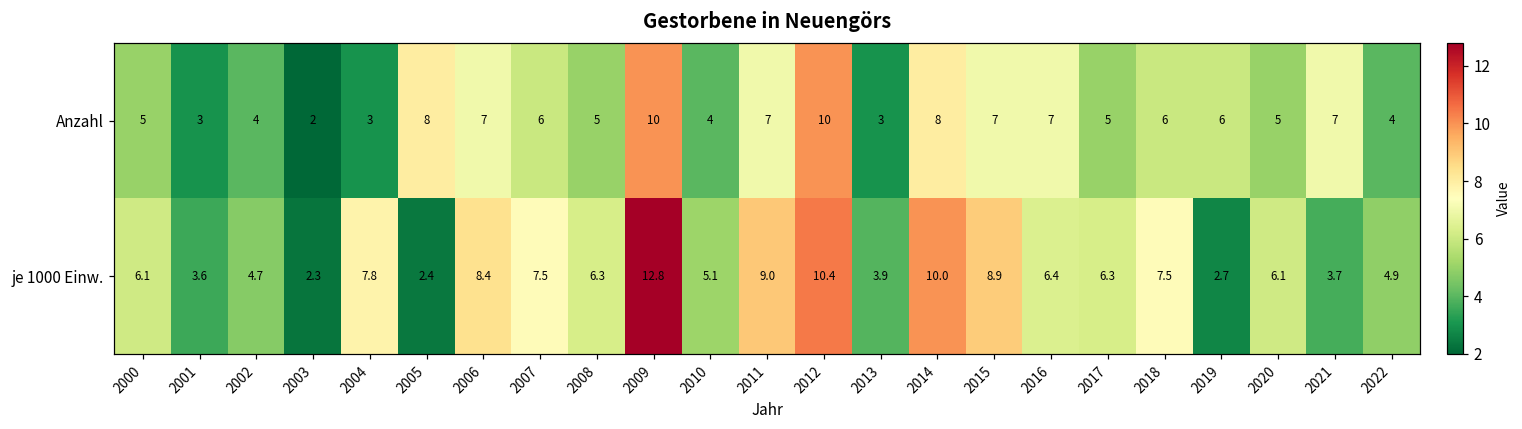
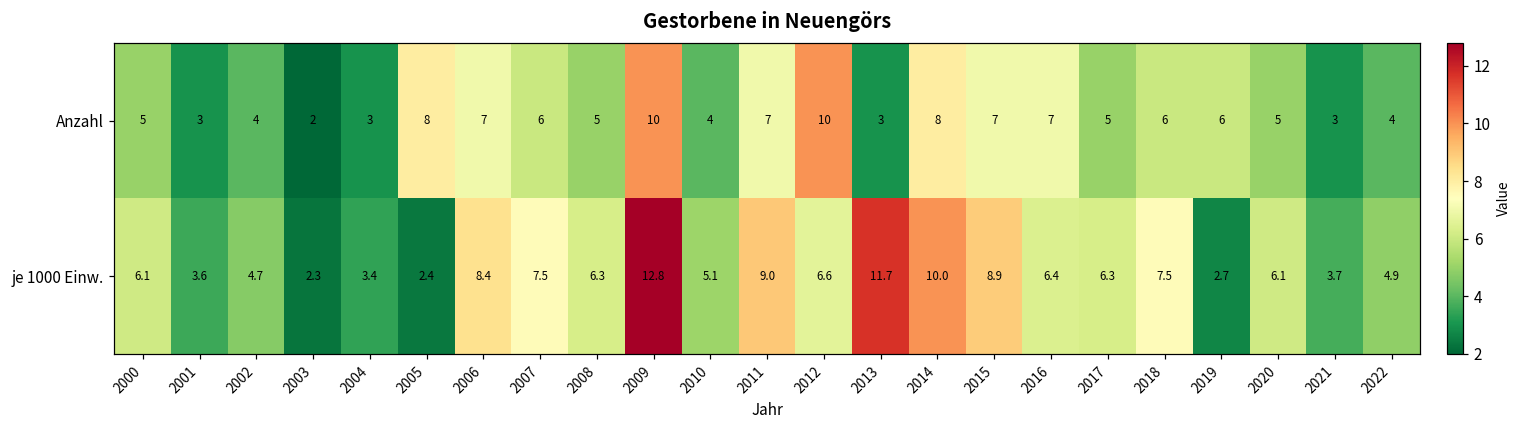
Anzahl, 2021: 7 -> 3
je 1000 Einw., 2004: 7.8 -> 3.4
je 1000 Einw., 2012: 10.4 -> 6.6
je 1000 Einw., 2013: 3.9 -> 11.7
